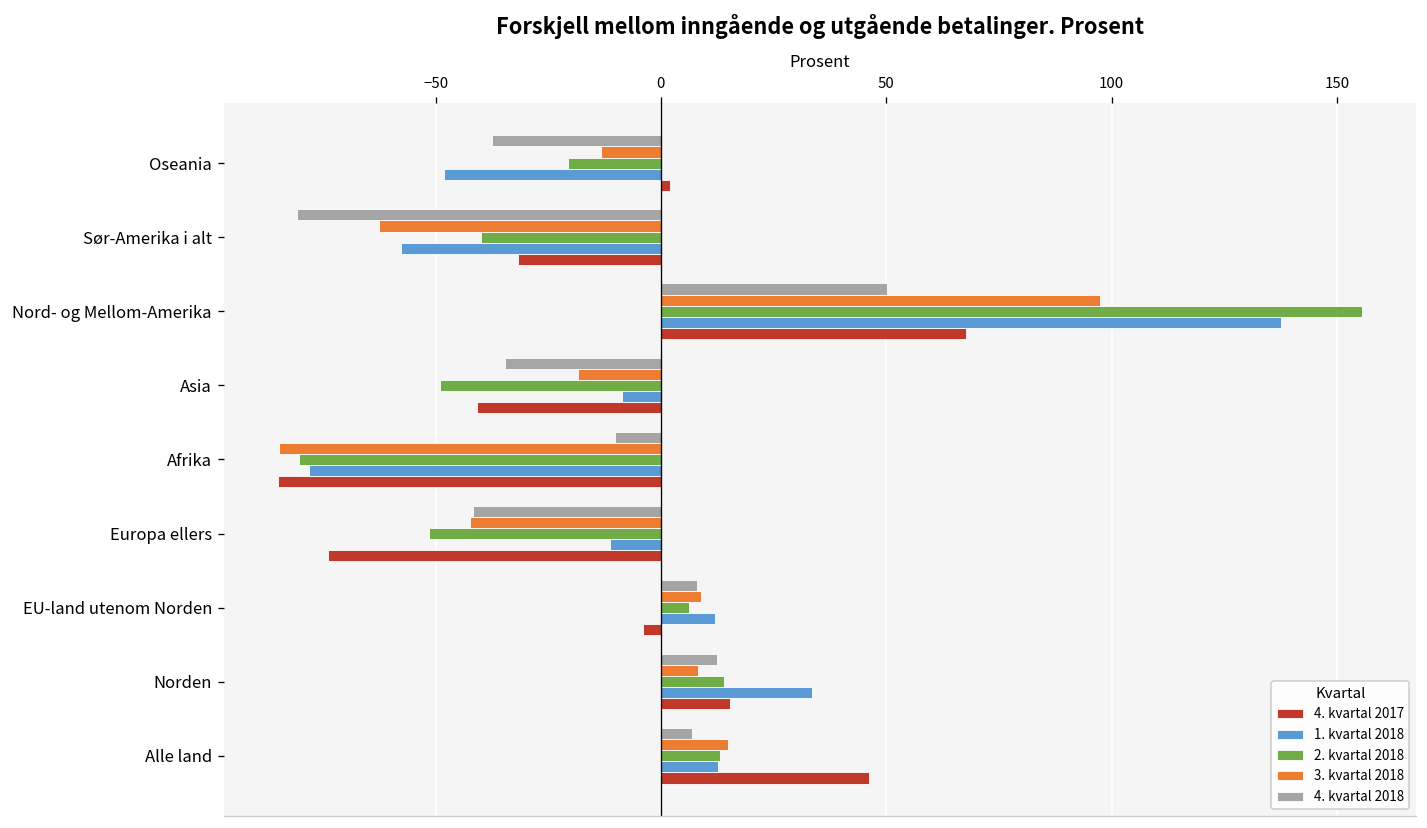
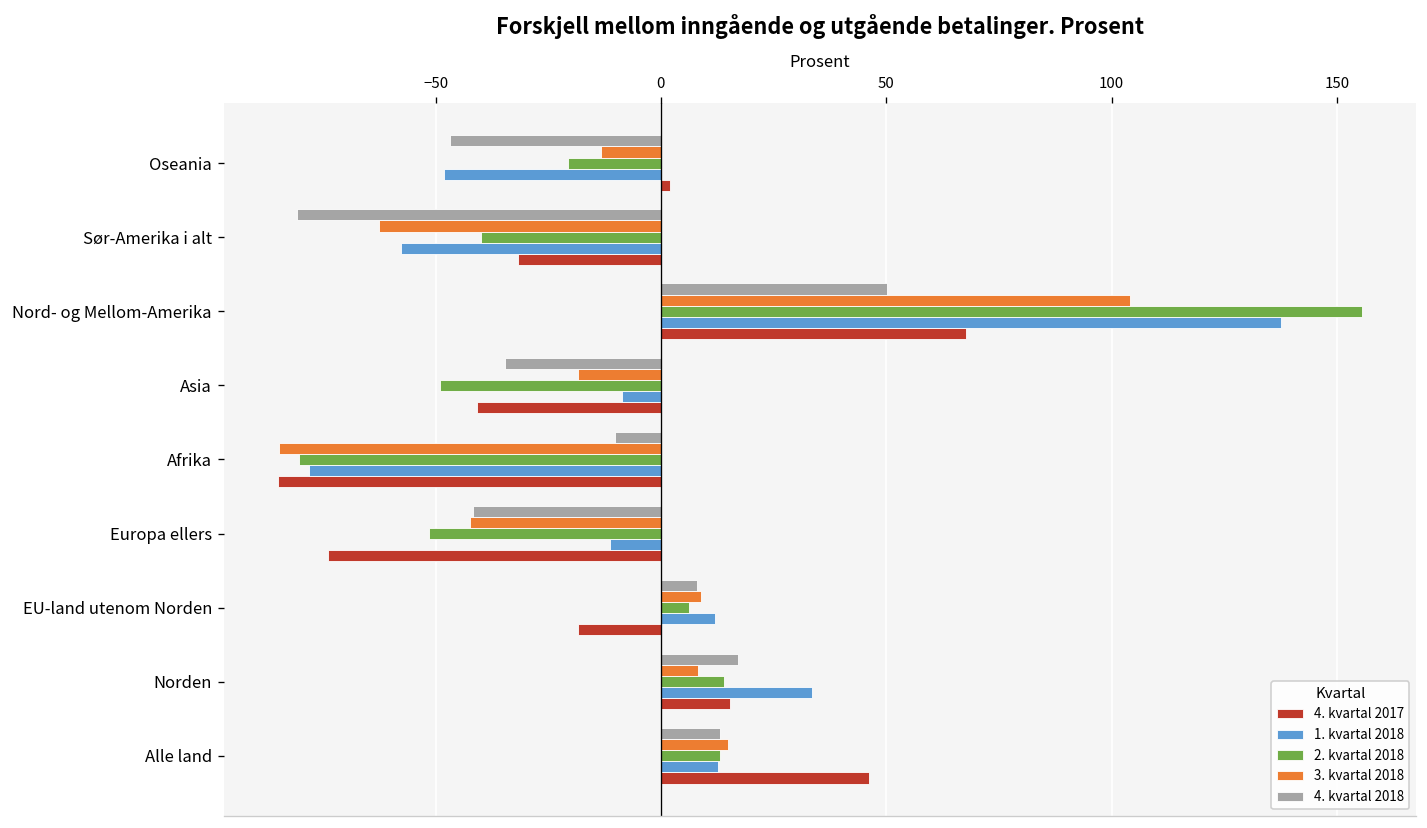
4. kvartal 2018, Oseania: -38 -> -47
3. kvartal 2018, Nord- og Mellom-Amerika: 97 -> 104
4. kvartal 2017, EU-land utenom Norden: -4 -> -18
4. kvartal 2018, Norden: 13 -> 17
4. kvartal 2018, Alle land: 7 -> 13
